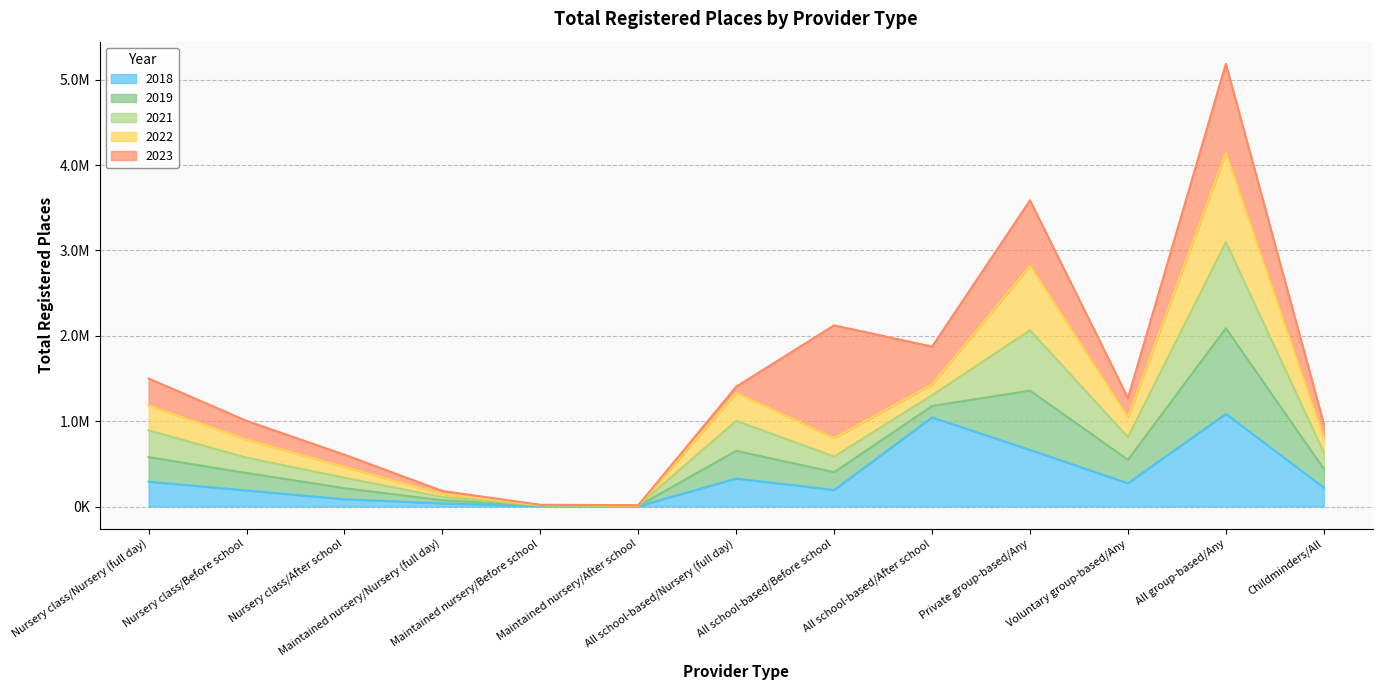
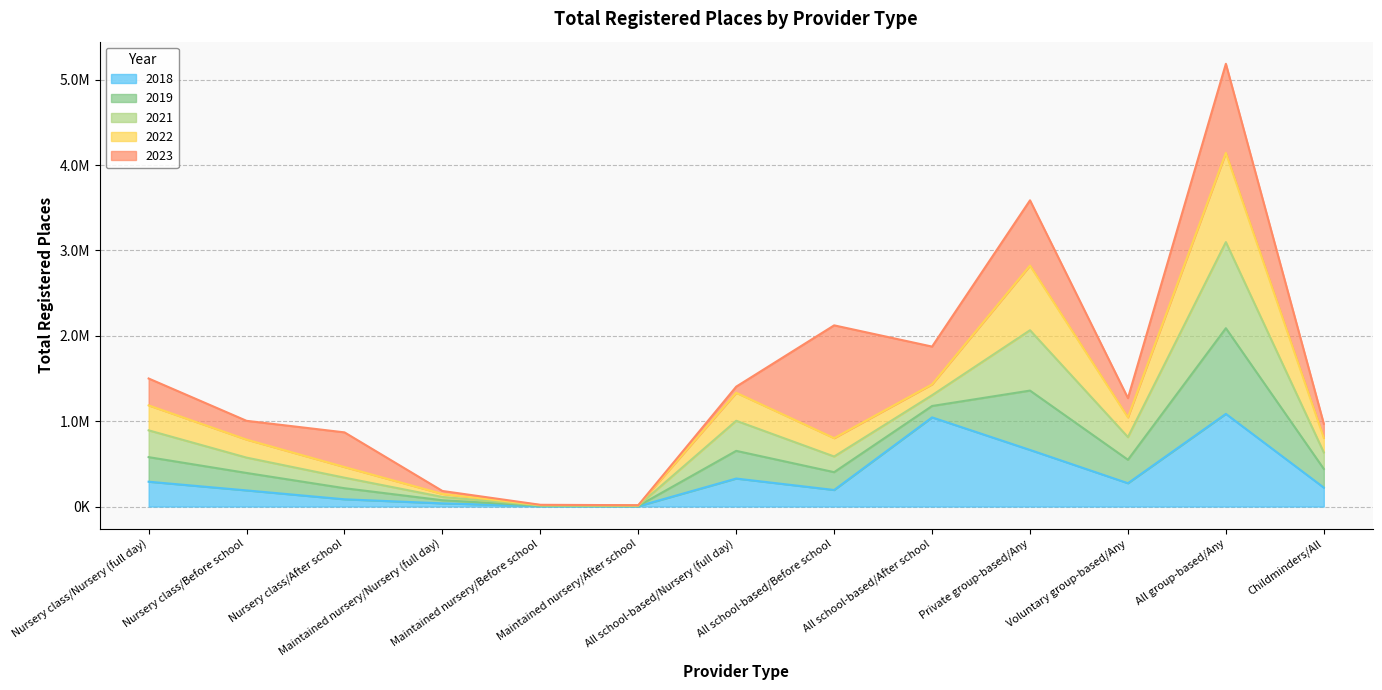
2023, Nursery class/After school: 100000 -> 400000
